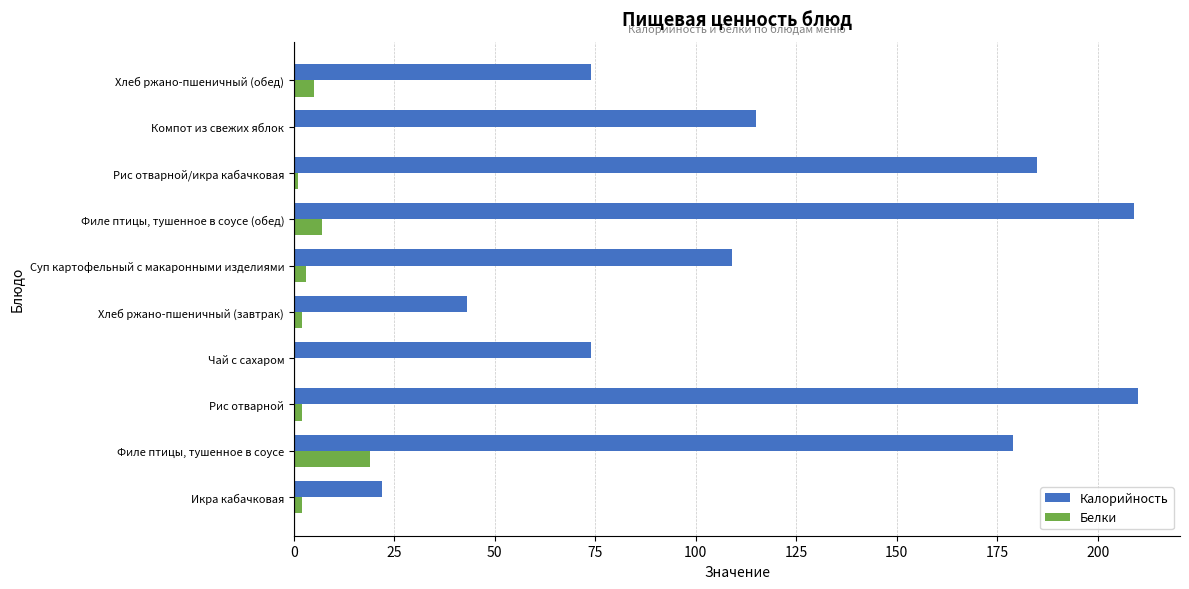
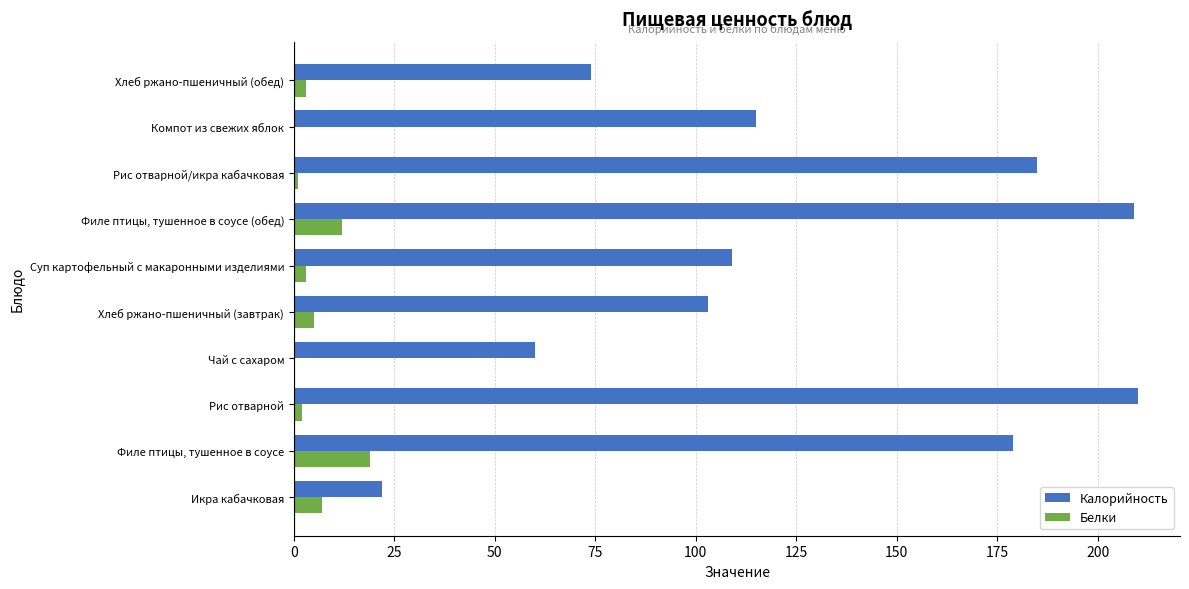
Белки, Хлеб ржано-пшеничный (обед): 5 -> 3
Белки, Филе птицы, тушенное в соусе (обед): 7 -> 12
Калорийность, Хлеб ржано-пшеничный (завтрак): 43 -> 103
Белки, Хлеб ржано-пшеничный (завтрак): 2 -> 5
Калорийность, Чай с сахаром: 74 -> 60
Белки, Икра кабачковая: 2 -> 7
